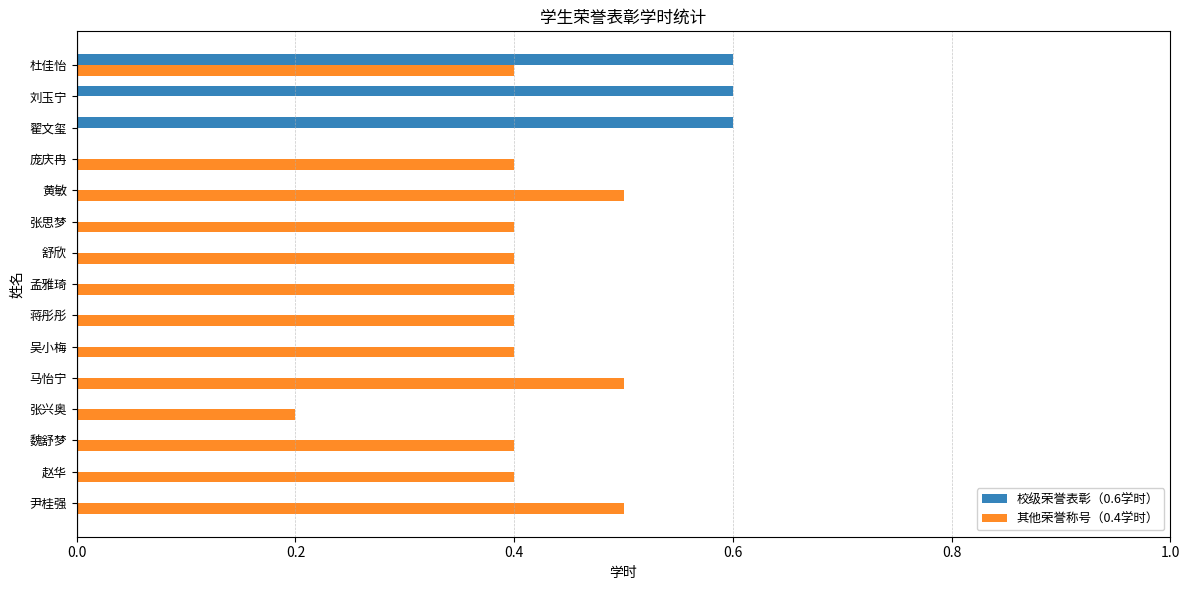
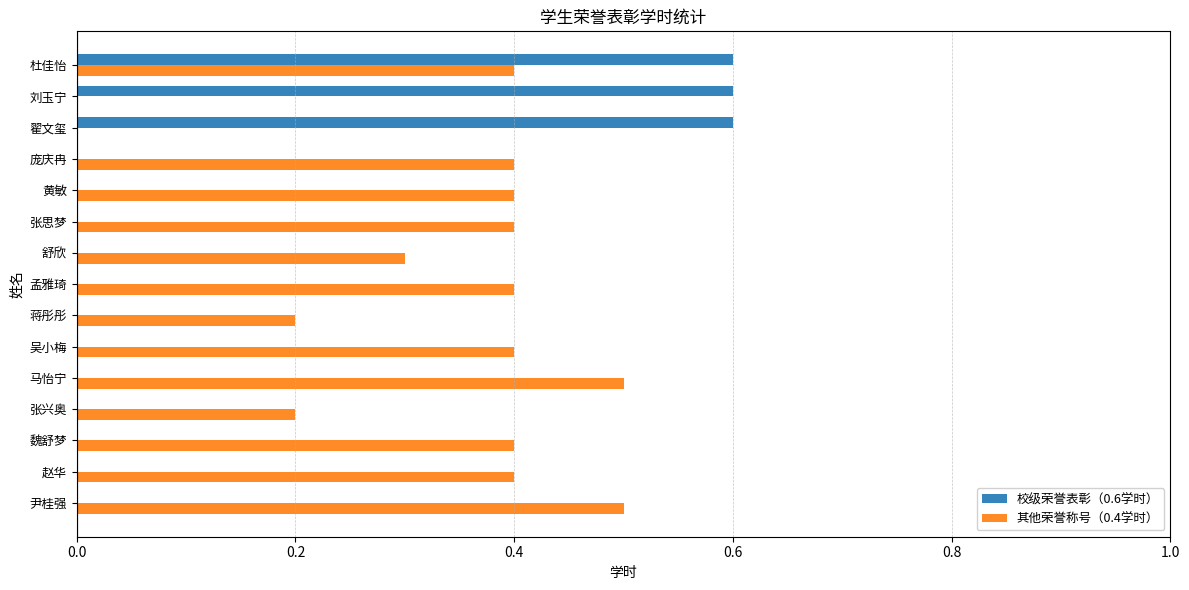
其他荣誉称号（0.4学时）, 黄敏: 0.5 -> 0.4
其他荣誉称号（0.4学时）, 舒欣: 0.4 -> 0.3
其他荣誉称号（0.4学时）, 蒋彤彤: 0.4 -> 0.2
